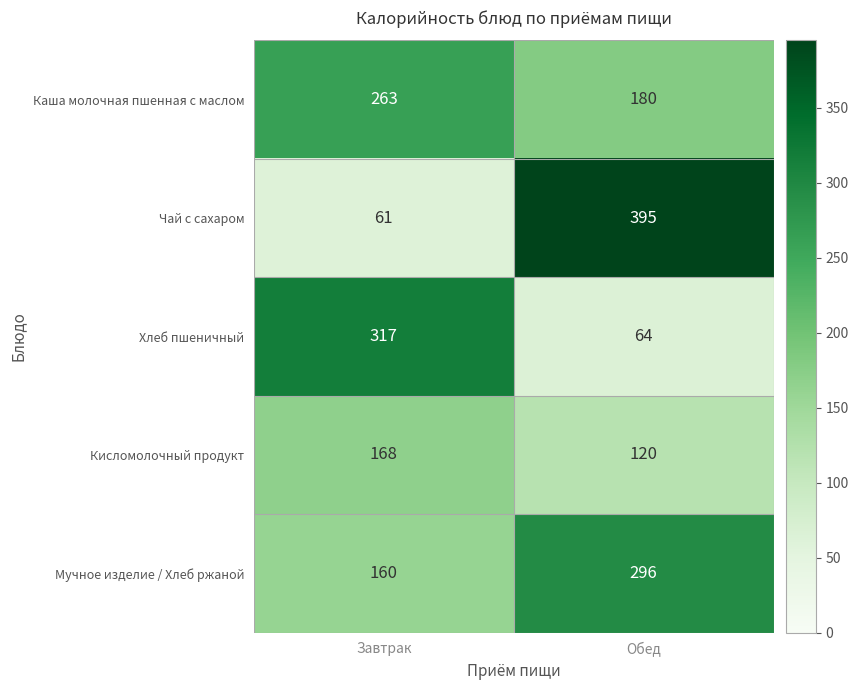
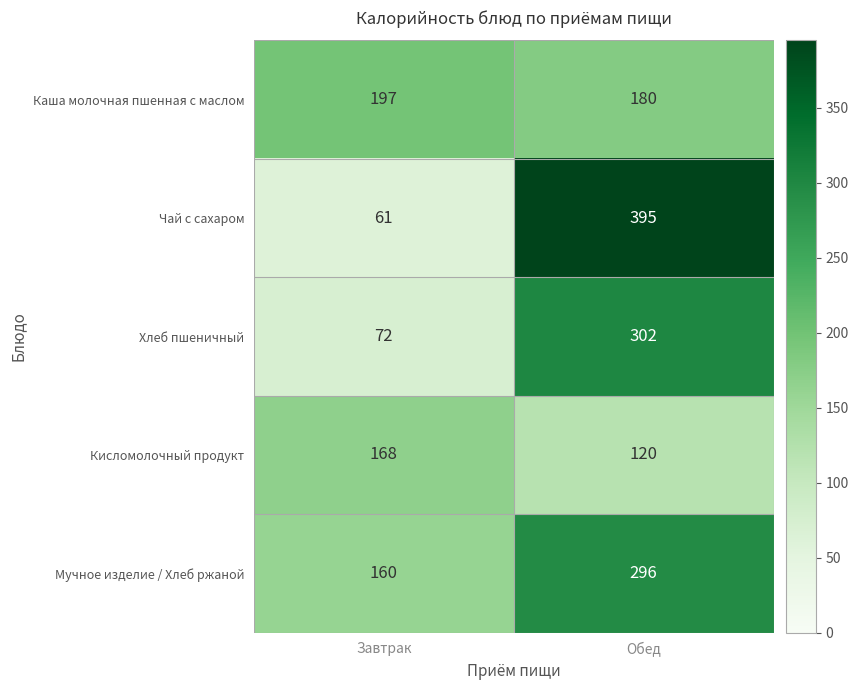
Каша молочная пшенная с маслом, Завтрак: 263 -> 197
Хлеб пшеничный, Завтрак: 317 -> 72
Хлеб пшеничный, Обед: 64 -> 302
